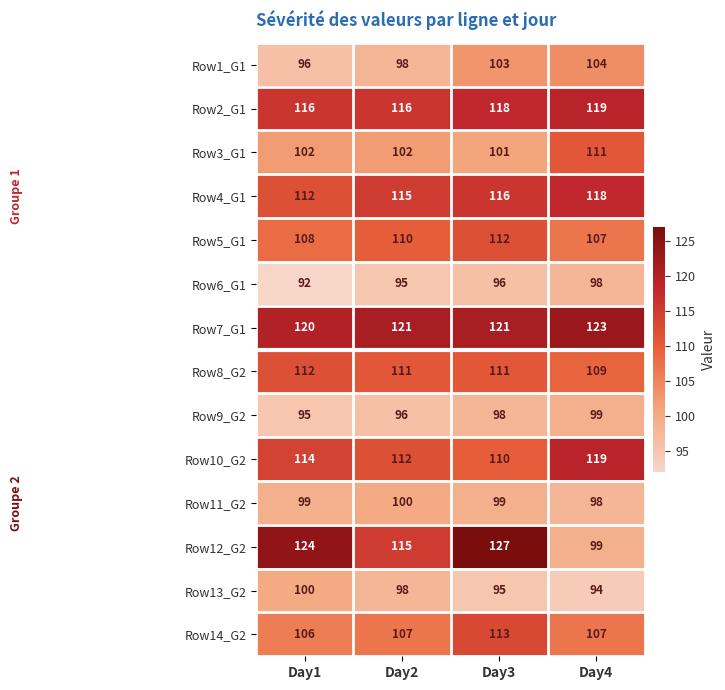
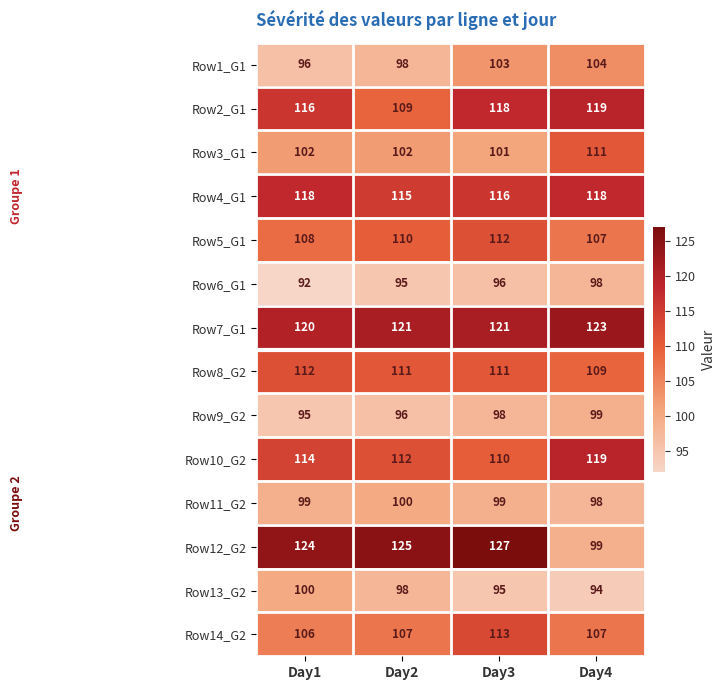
Row2_G1, Day2: 116 -> 109
Row4_G1, Day1: 112 -> 118
Row12_G2, Day2: 115 -> 125
